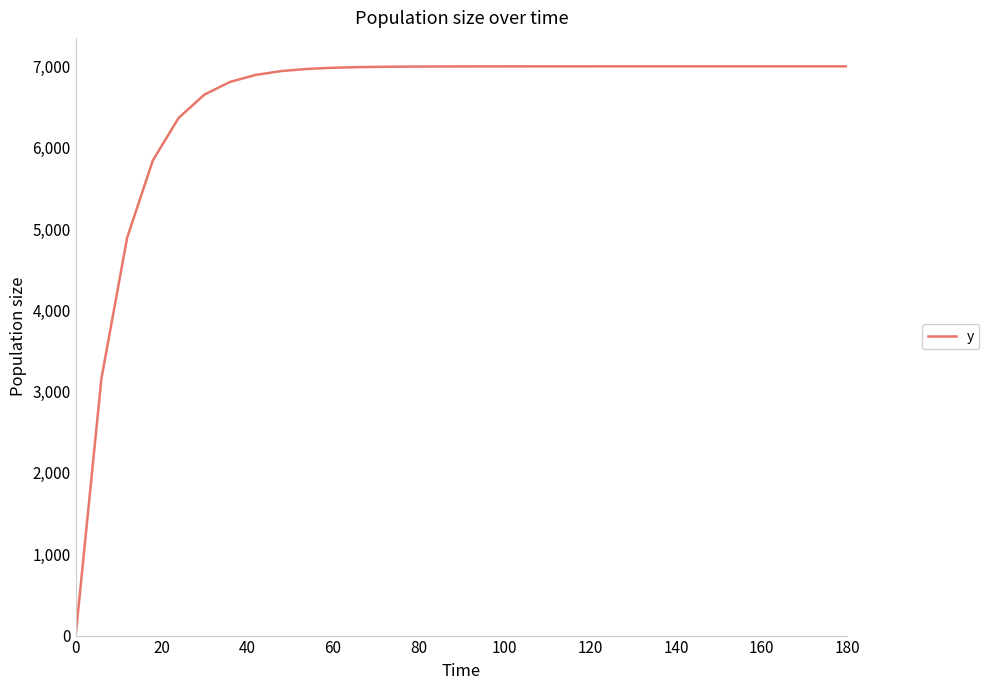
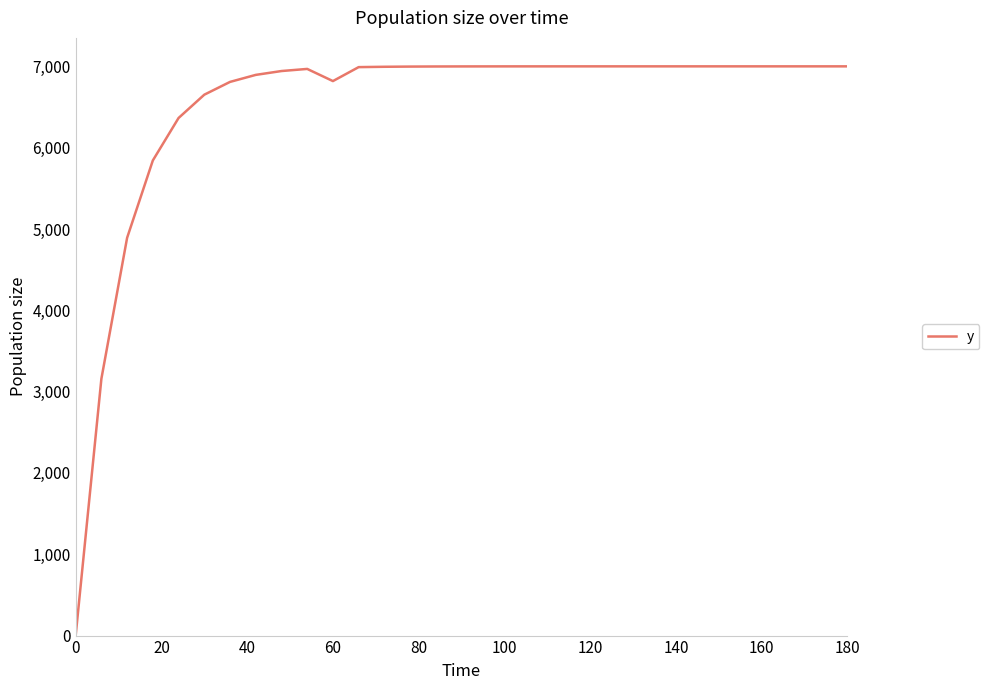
60: 7,000 -> 6,800
